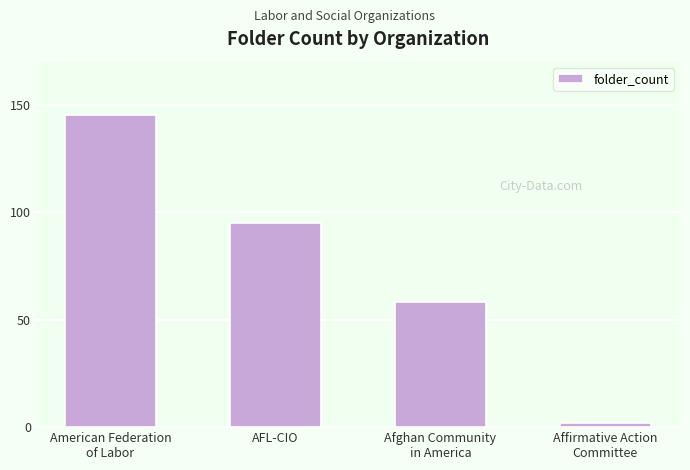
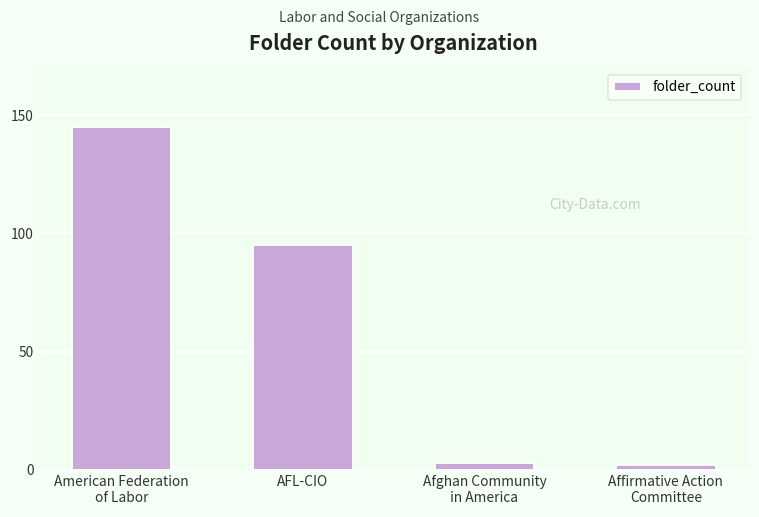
Afghan Community in America: 58 -> 3
